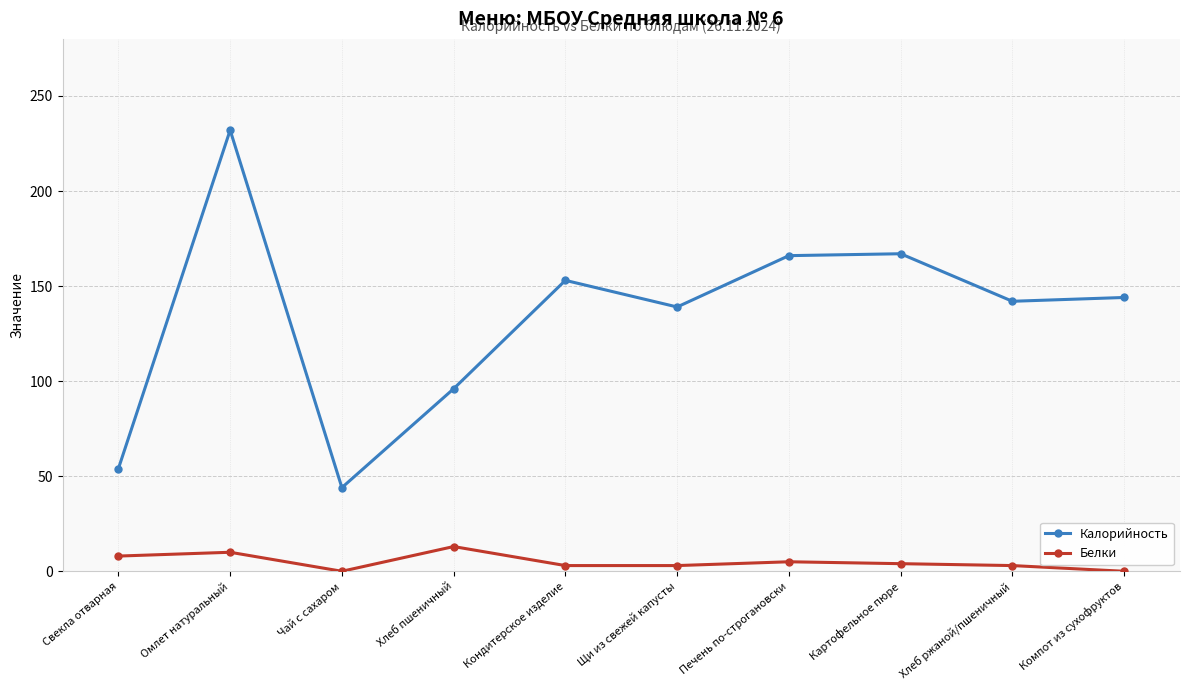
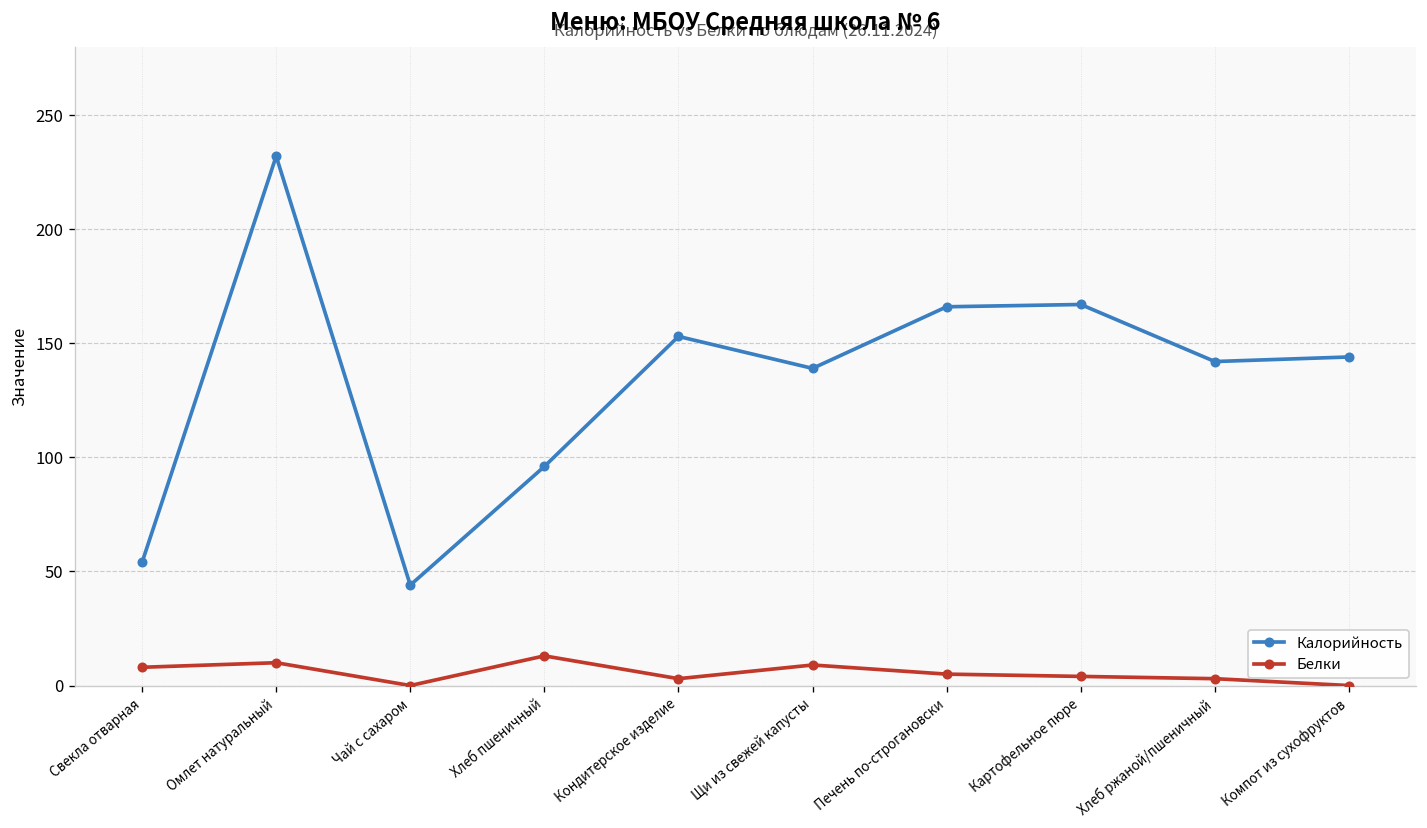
Белки, Щи из свежей капусты: 3 -> 9
